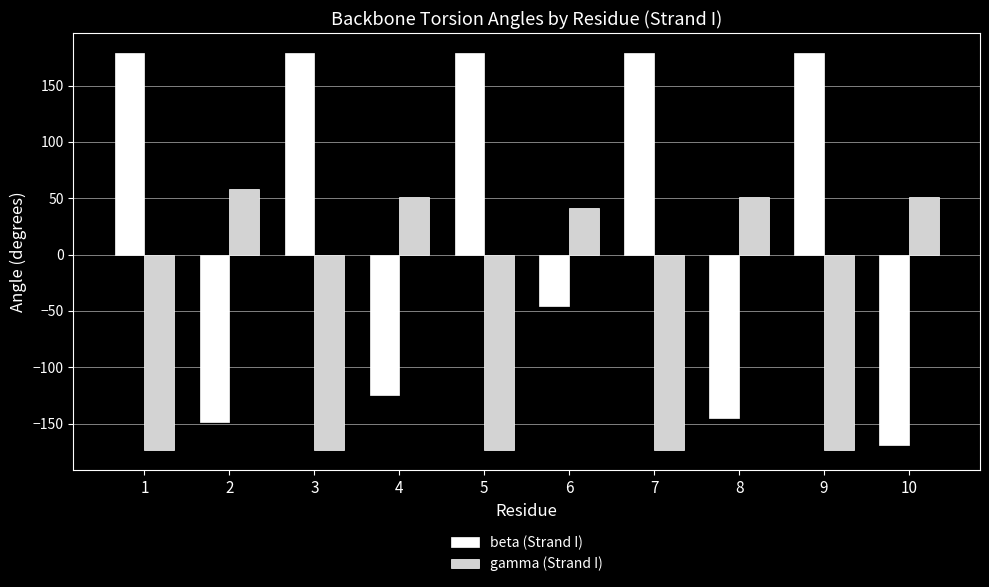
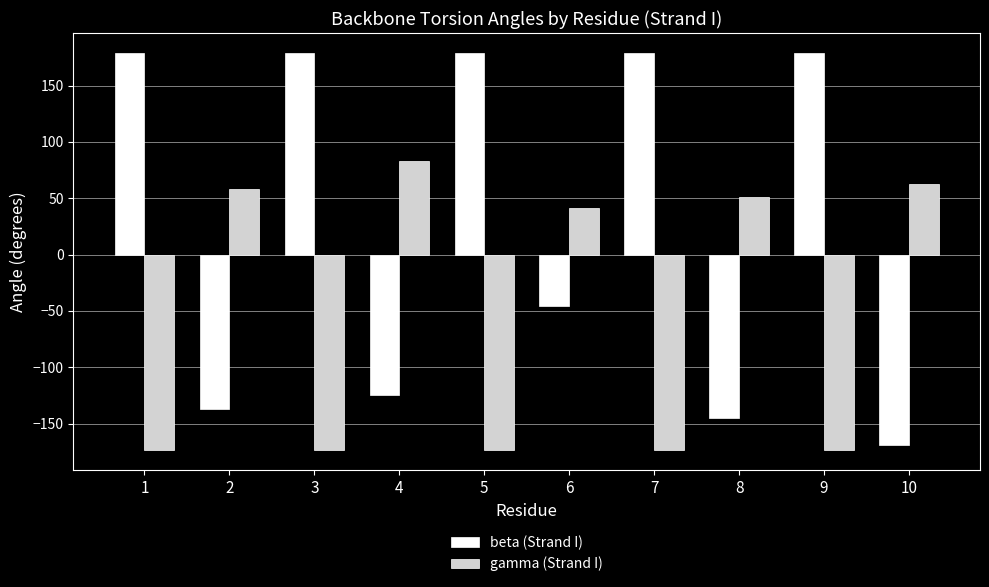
beta (Strand I), 2: -149 -> -137
gamma (Strand I), 4: 51 -> 83
gamma (Strand I), 10: 51 -> 63
